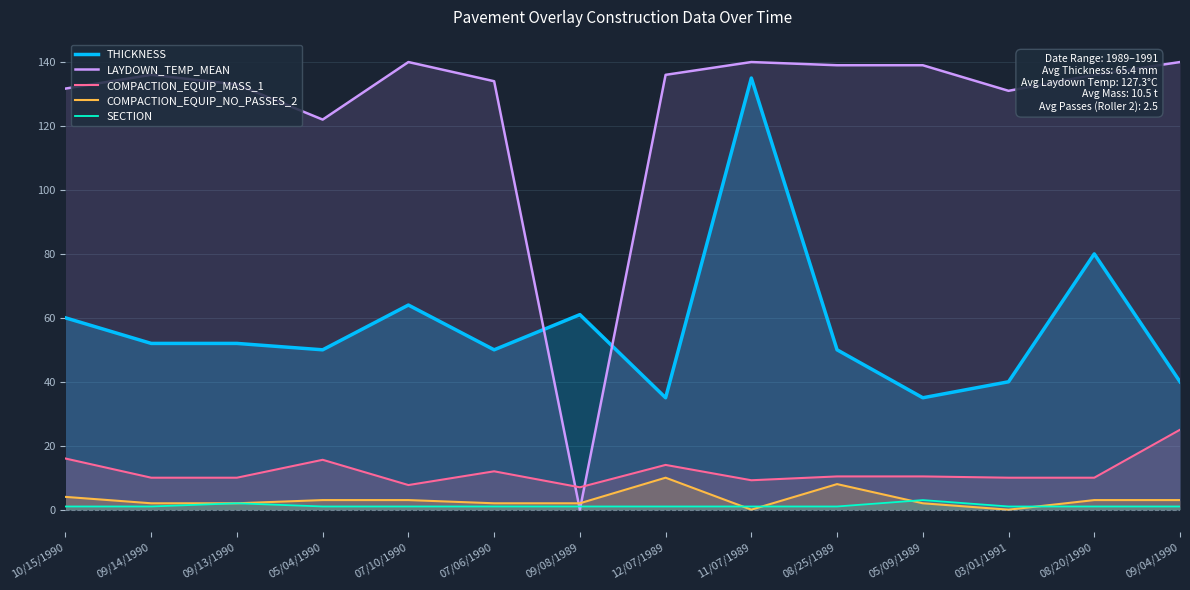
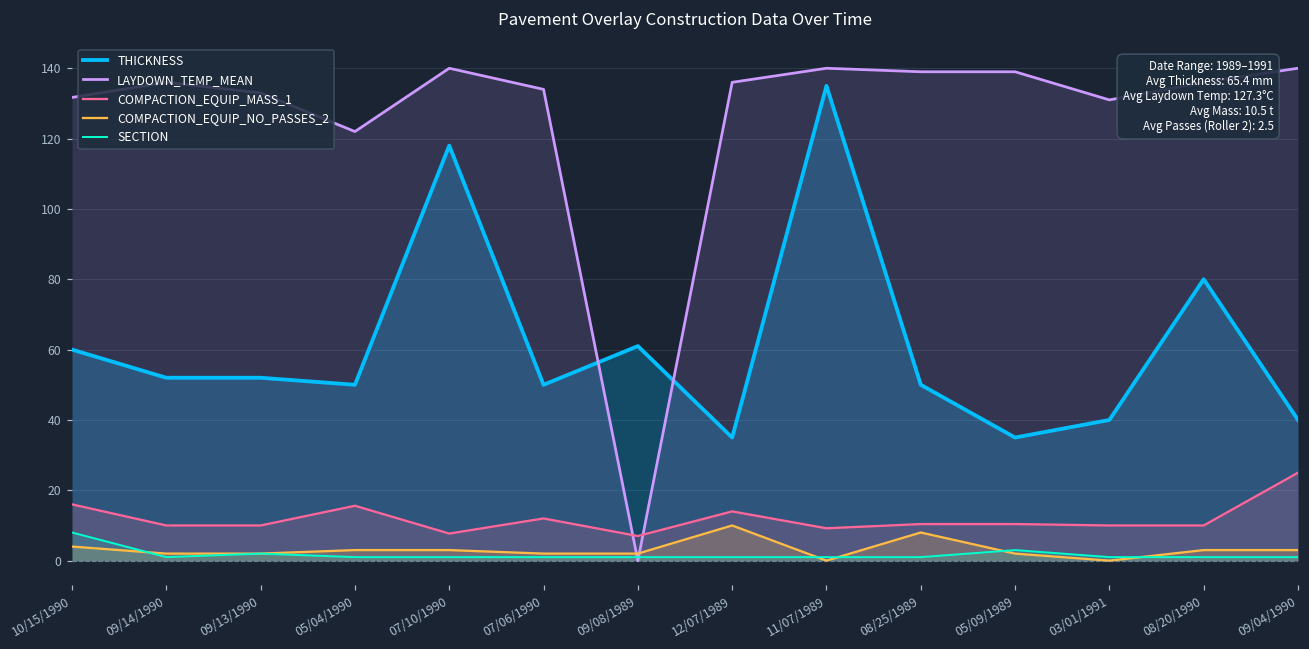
SECTION, 10/15/1990: 1 -> 8
THICKNESS, 07/10/1990: 64 -> 118
